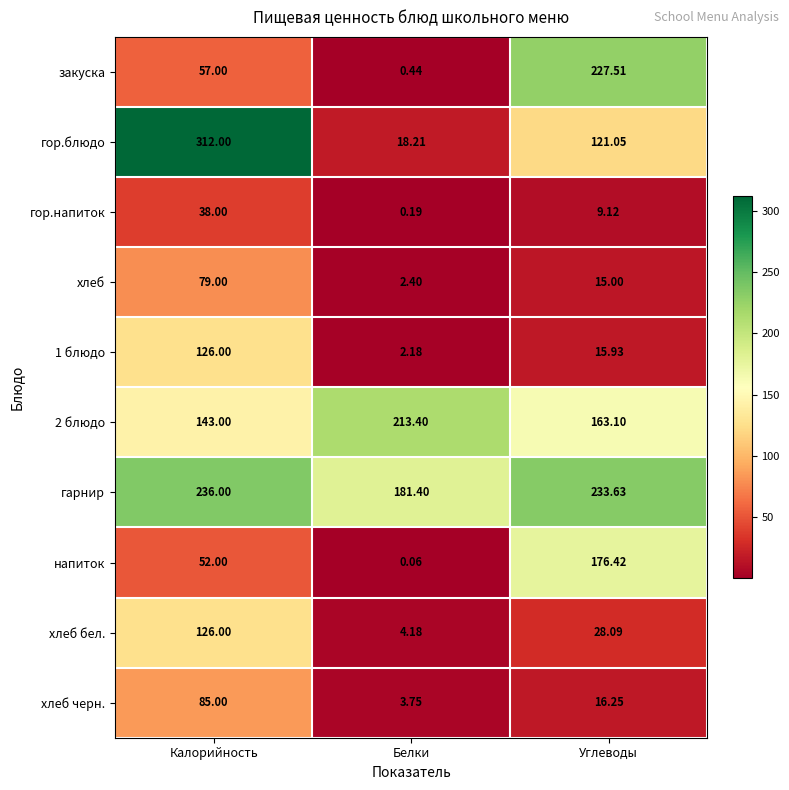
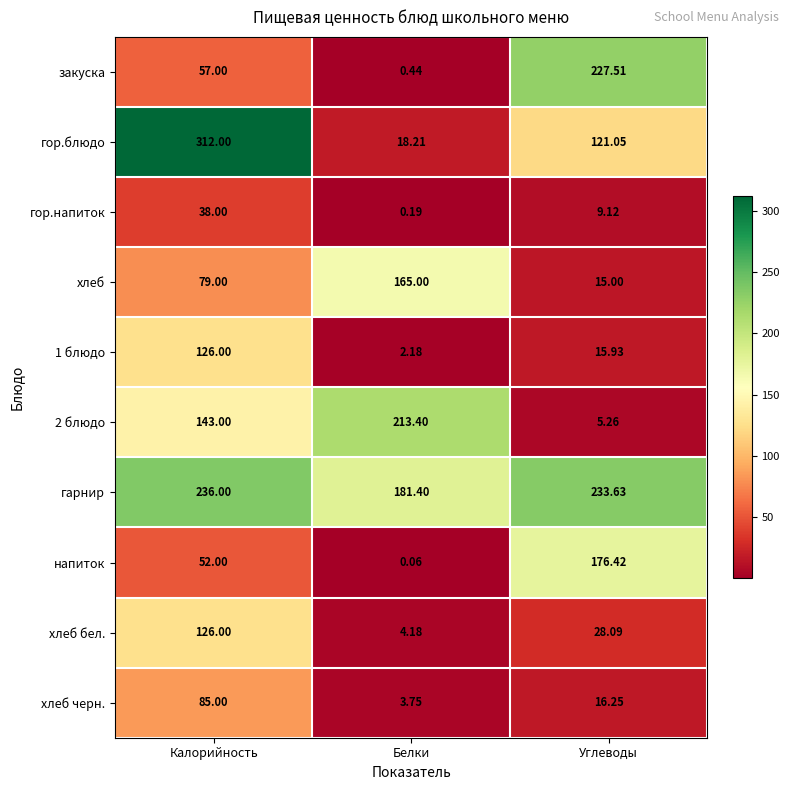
хлеб, Белки: 2.40 -> 165.00
2 блюдо, Углеводы: 163.10 -> 5.26
